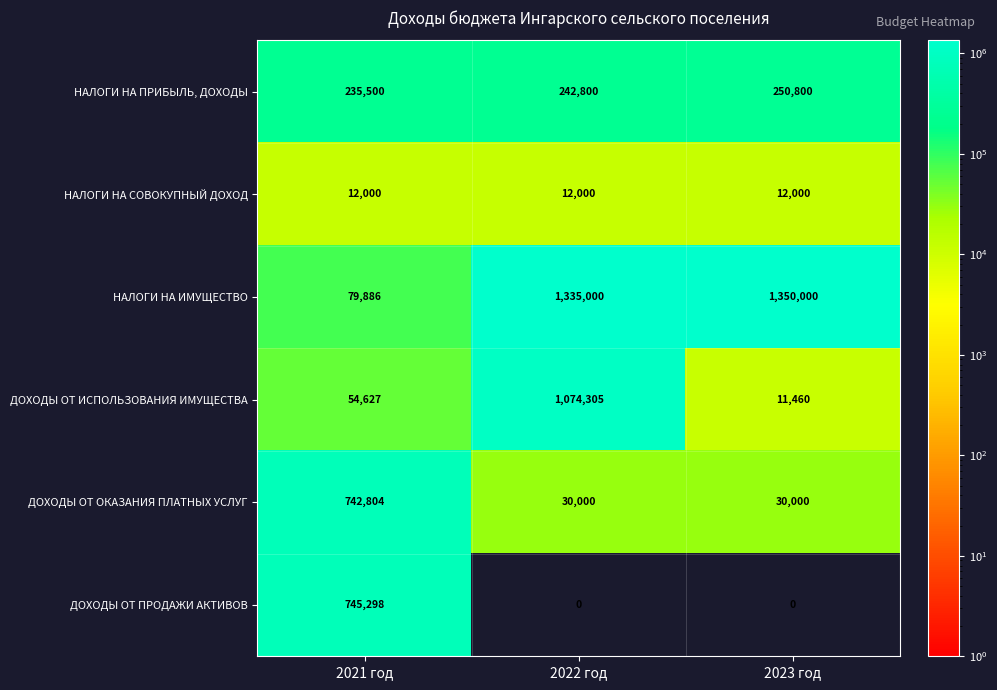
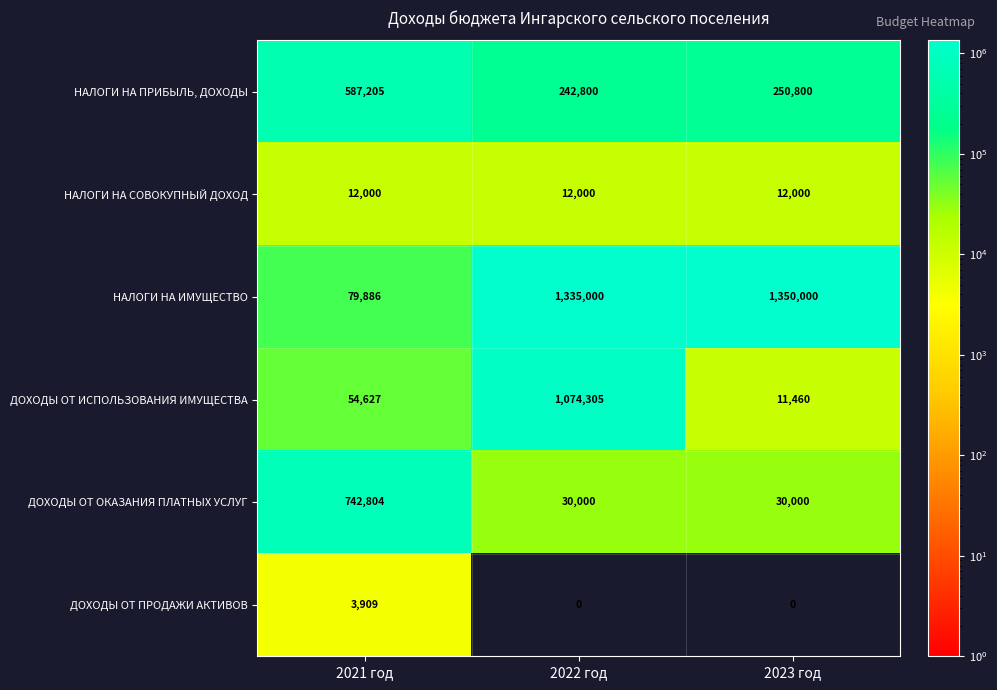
НАЛОГИ НА ПРИБЫЛЬ, ДОХОДЫ, 2021 год: 235,500 -> 587,205
ДОХОДЫ ОТ ПРОДАЖИ АКТИВОВ, 2021 год: 745,298 -> 3,909
